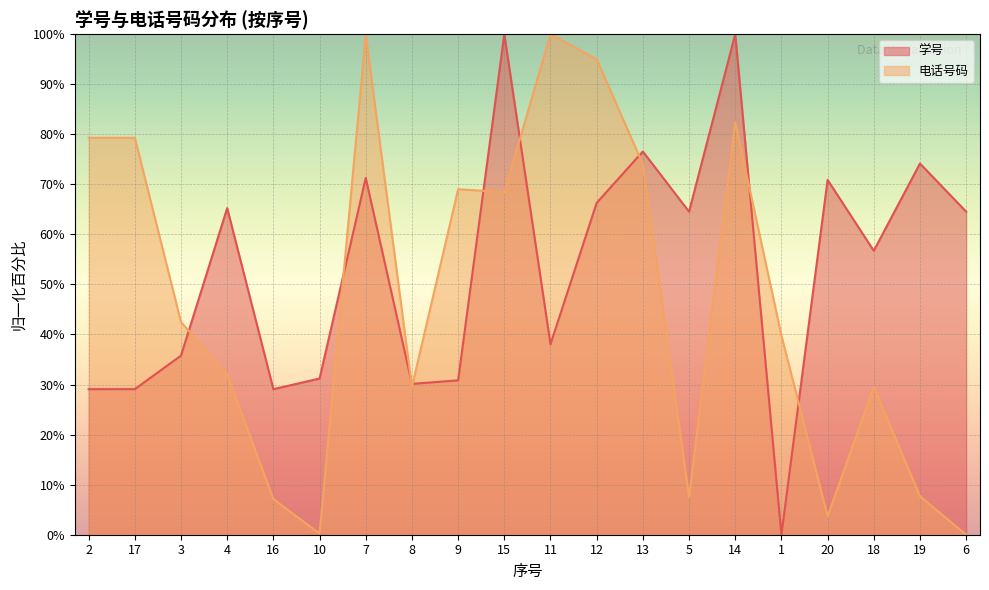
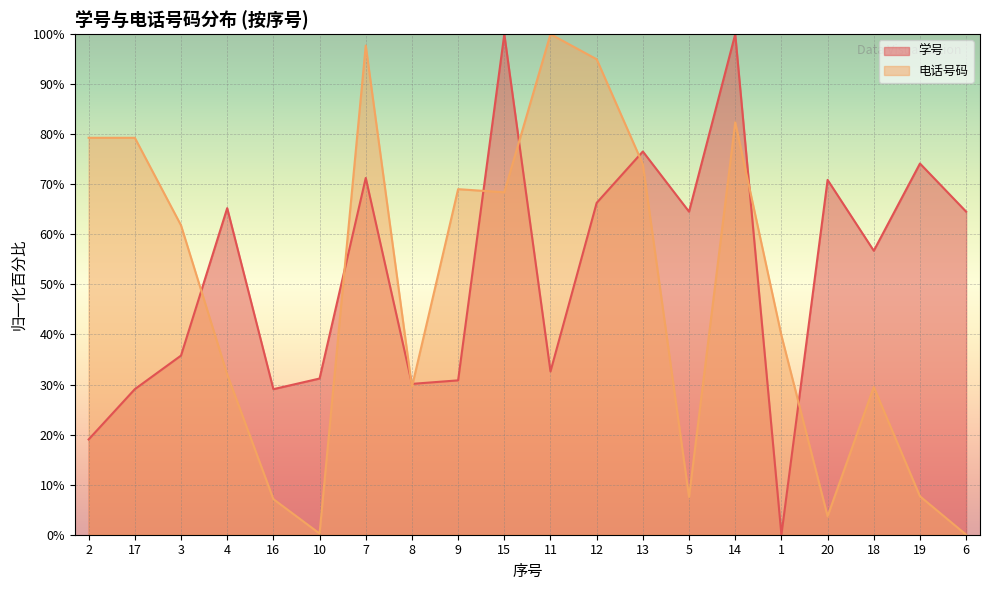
学号, 2: 29% -> 19%
电话号码, 3: 42% -> 62%
电话号码, 7: 100% -> 98%
学号, 11: 38% -> 33%
